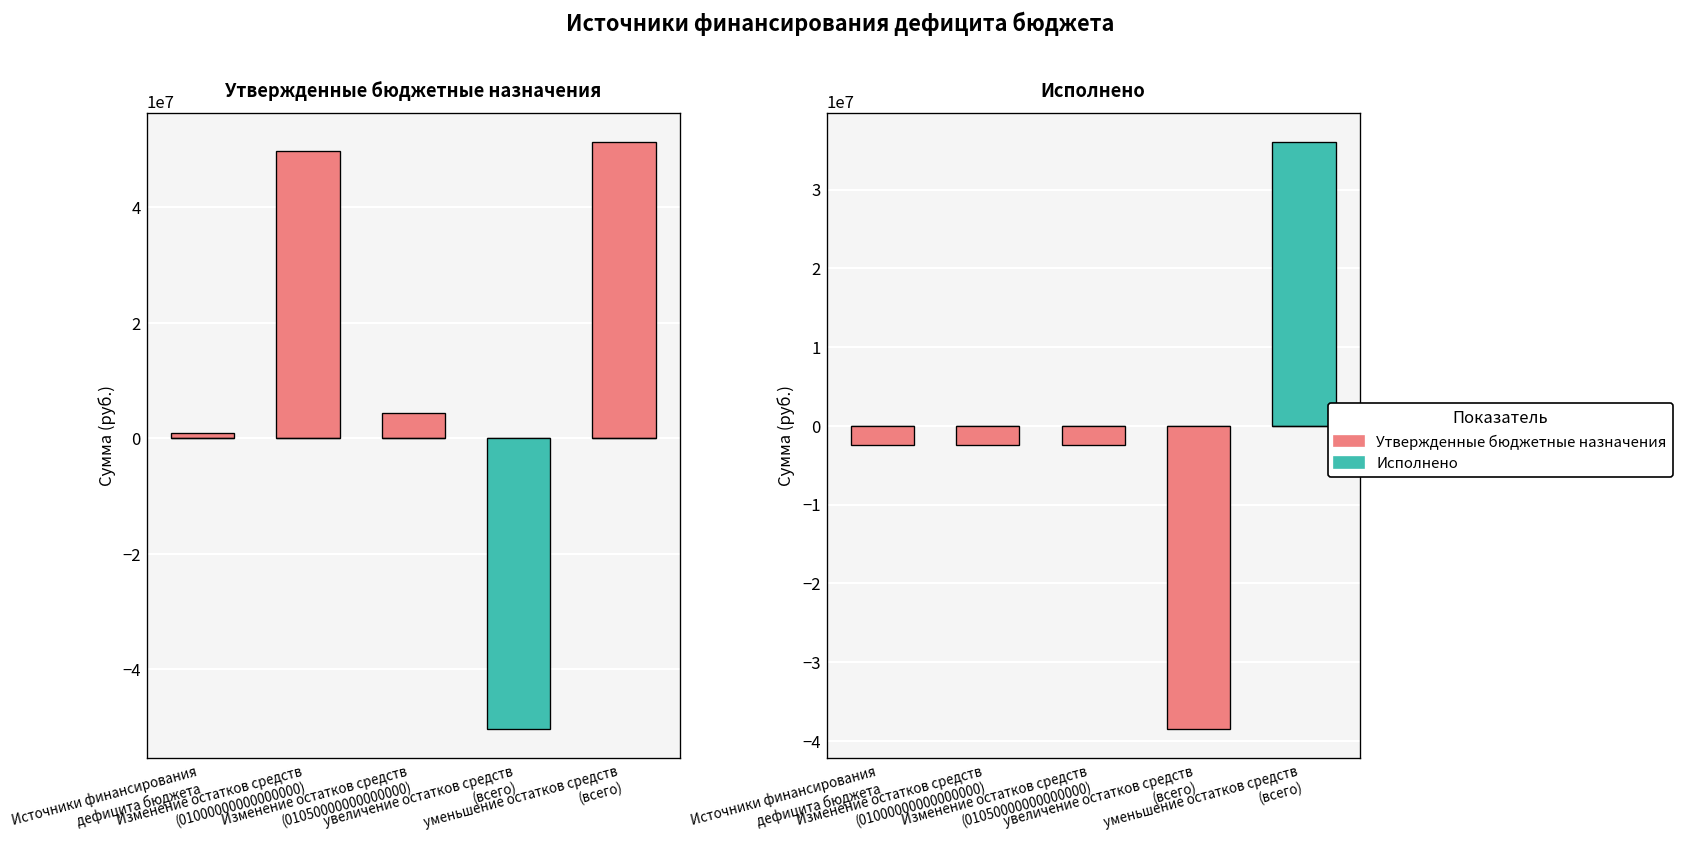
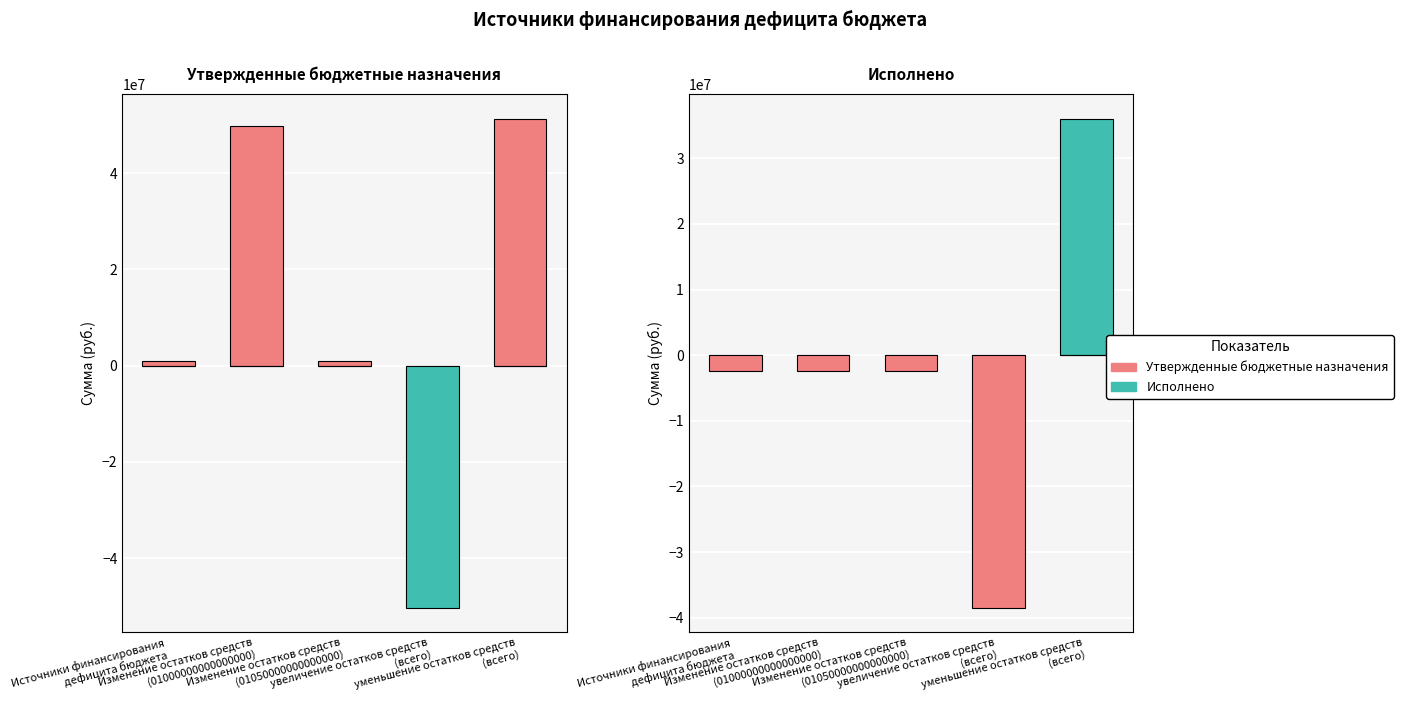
Утвержденные бюджетные назначения, Утвержденные бюджетные назначения, Изменение остатков средств (01050000000000000): 4000000 -> 1000000
